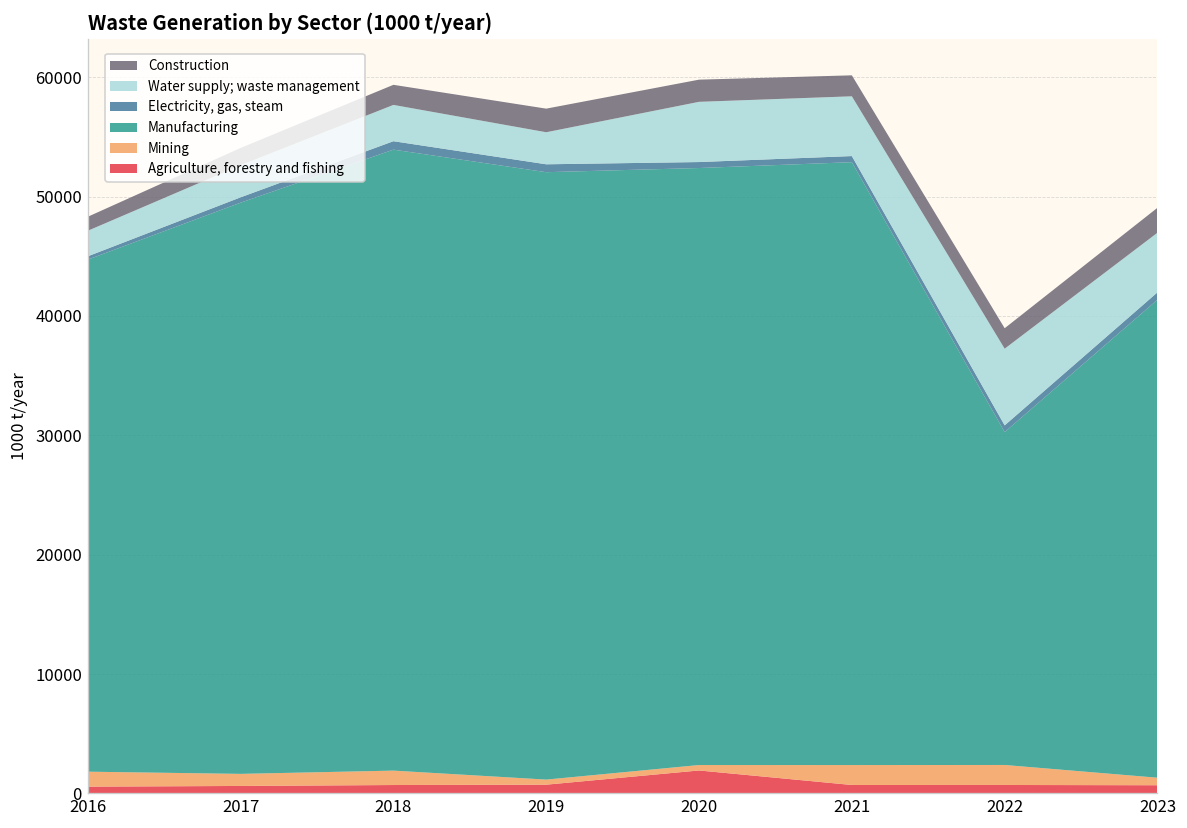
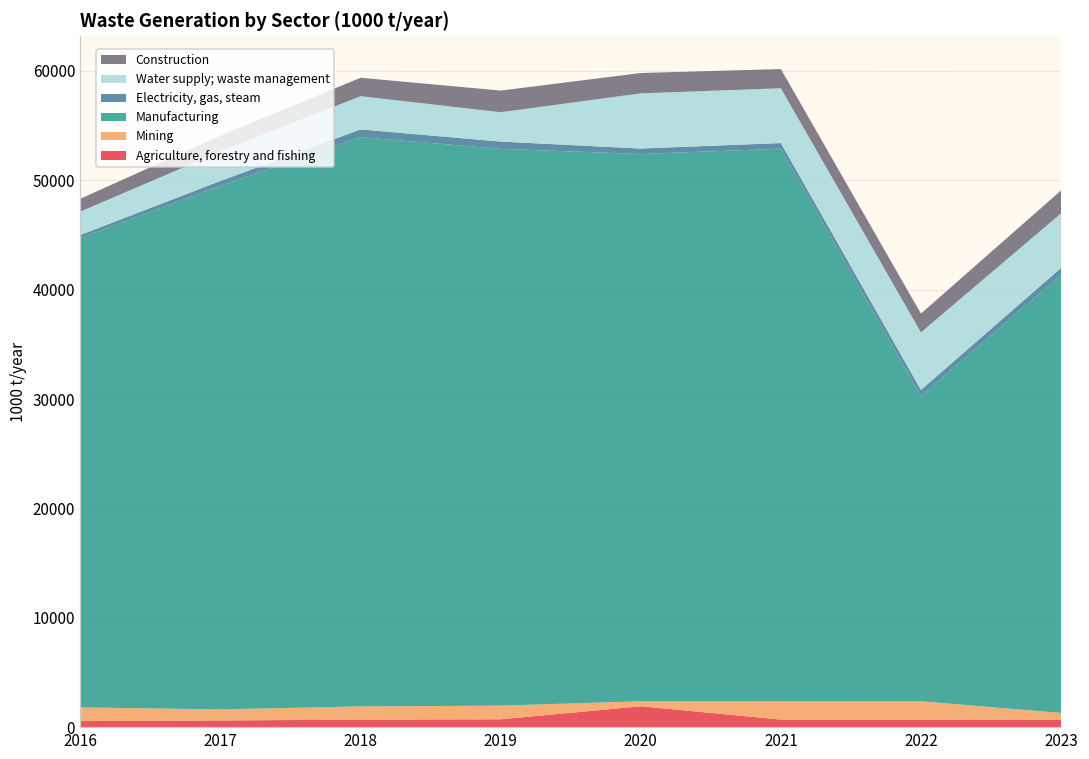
Mining, 2019: 0 -> 1000
Water supply; waste management, 2022: 6000 -> 5000
